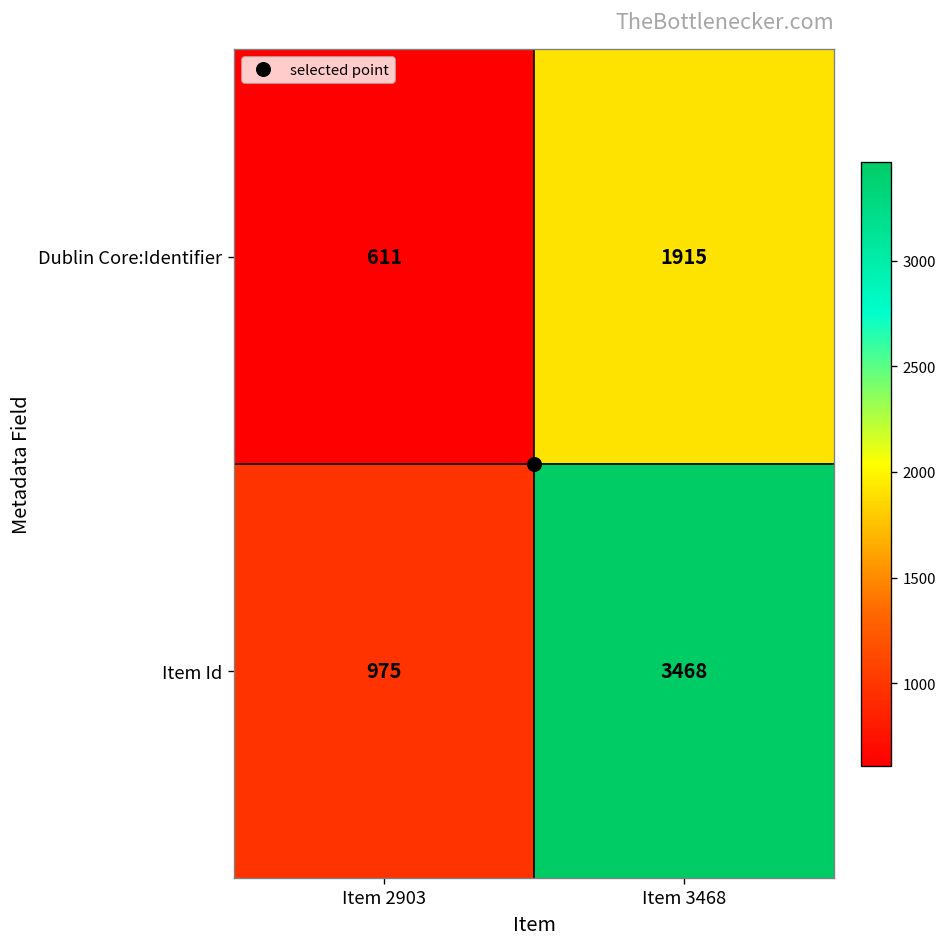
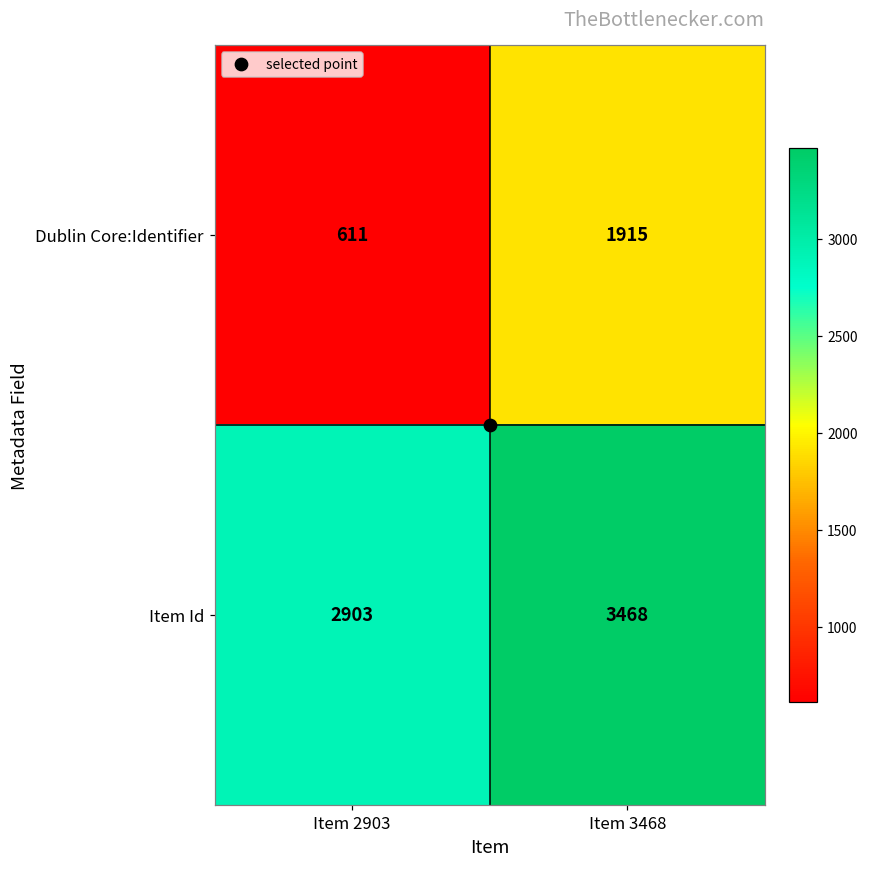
Item Id, Item 2903: 975 -> 2903
